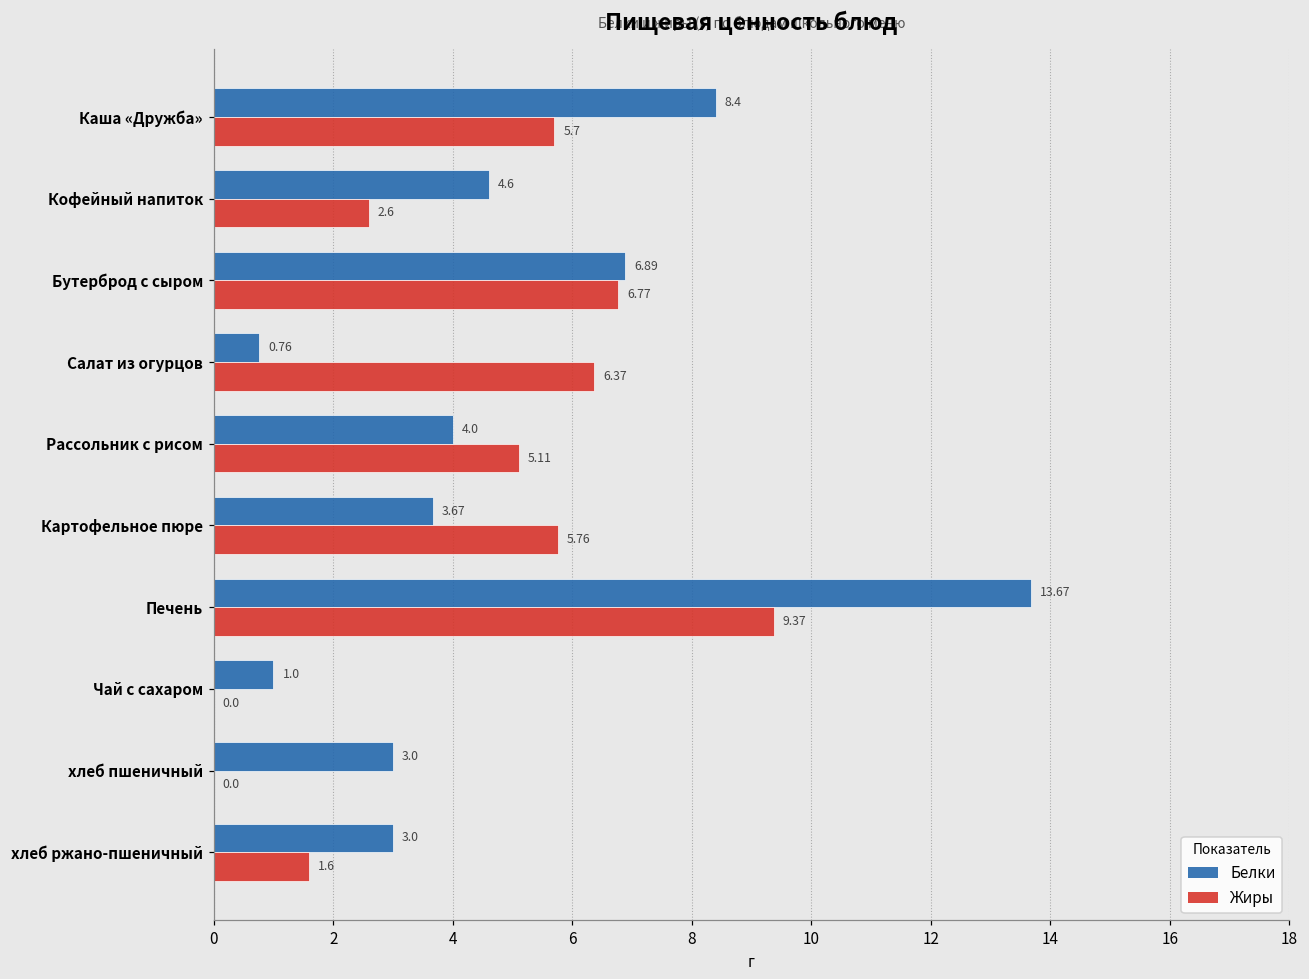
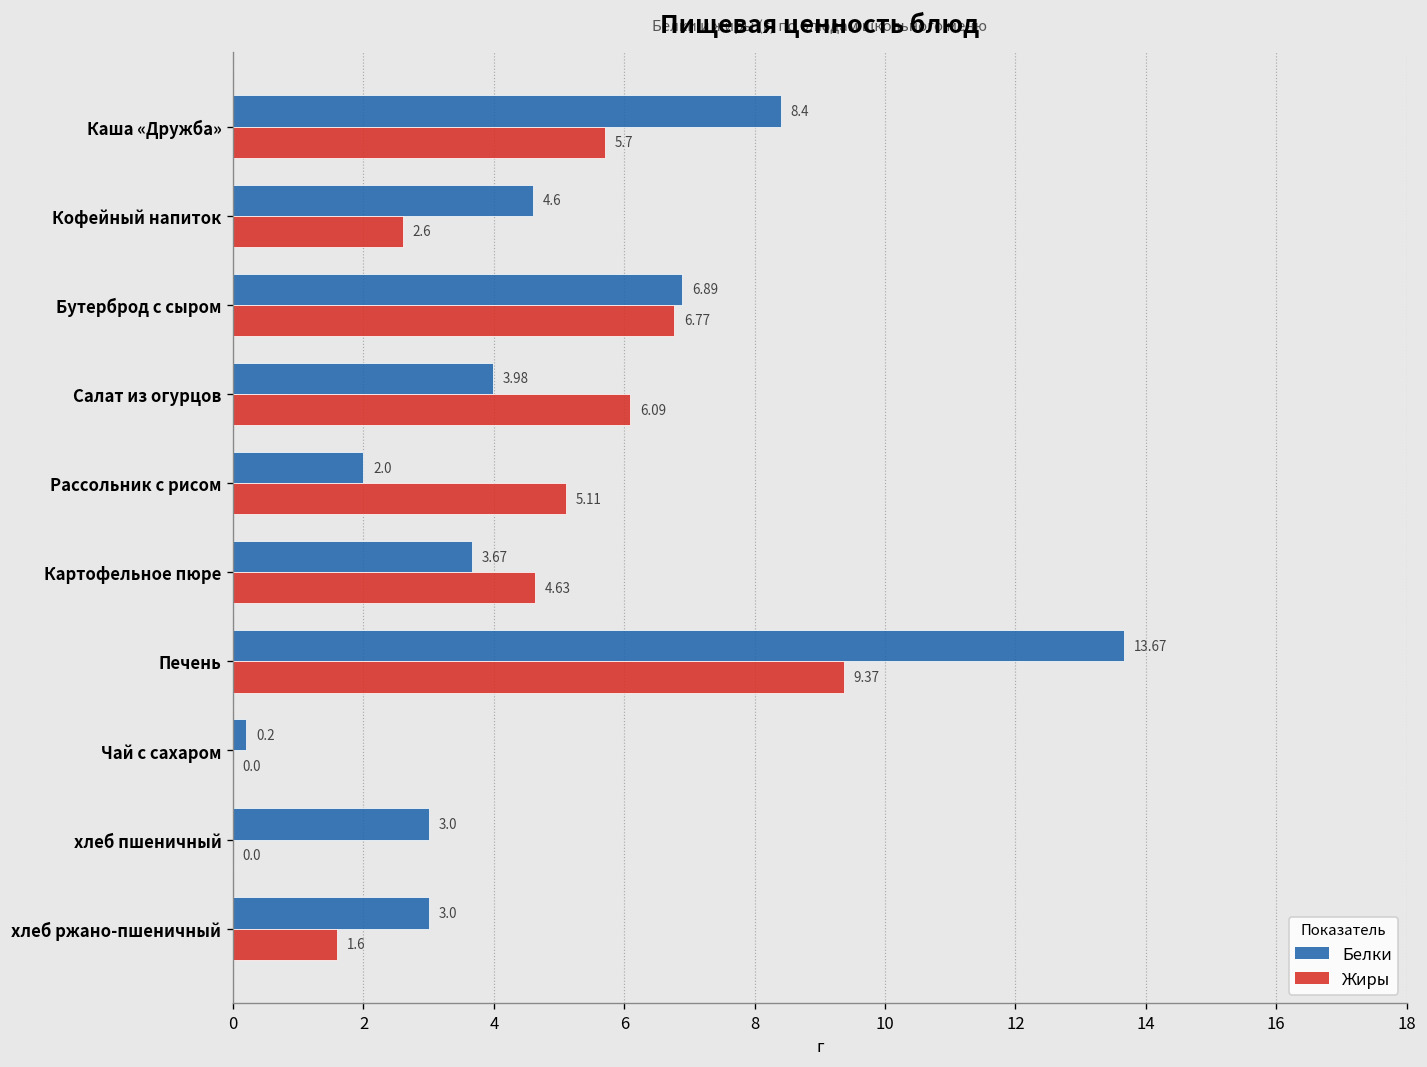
Белки, Салат из огурцов: 0.76 -> 3.98
Жиры, Салат из огурцов: 6.37 -> 6.09
Белки, Рассольник с рисом: 4.0 -> 2.0
Жиры, Картофельное пюре: 5.76 -> 4.63
Белки, Чай с сахаром: 1.0 -> 0.2
